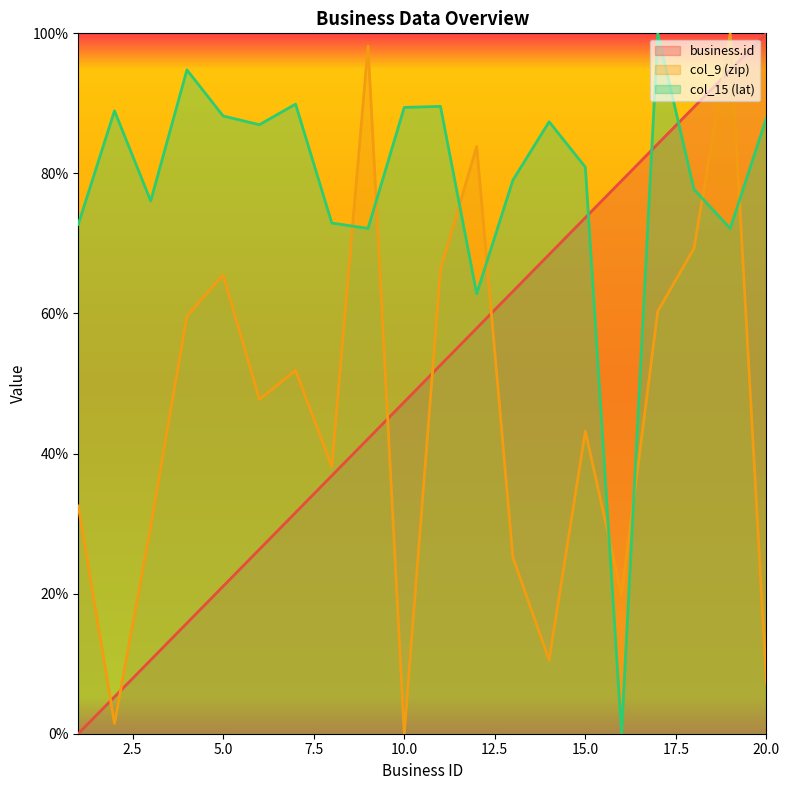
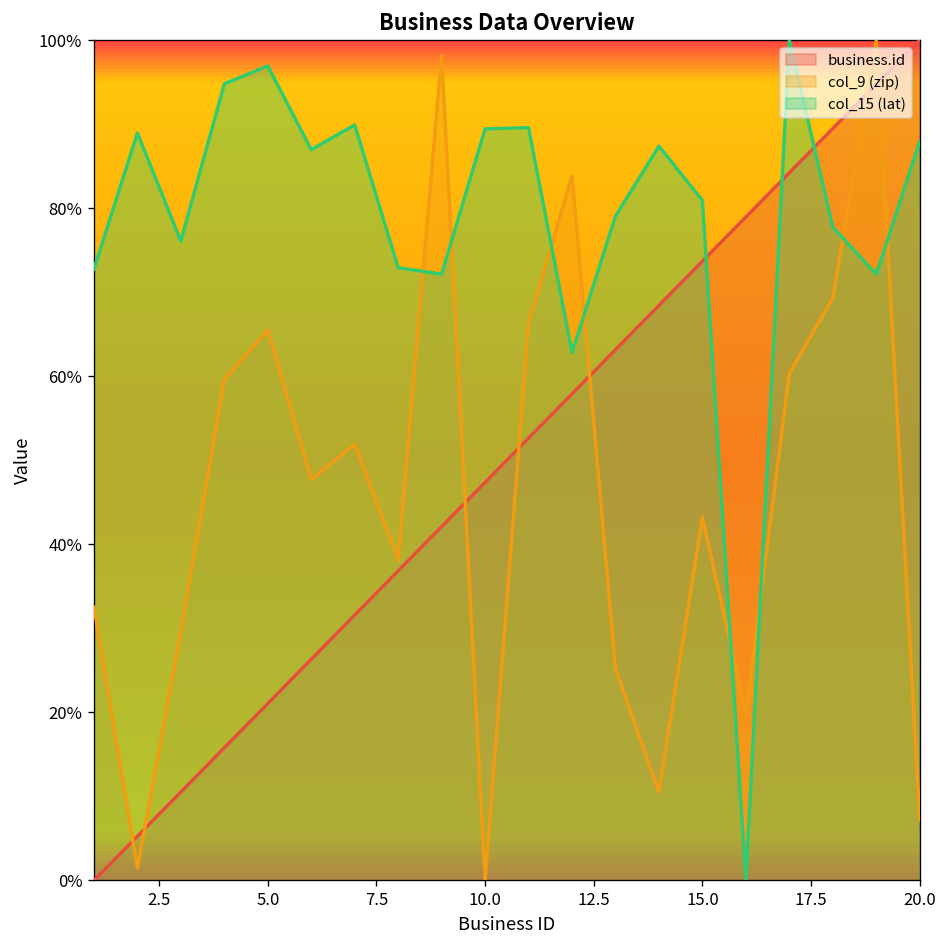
col_15 (lat), 5.0: 88% -> 97%
